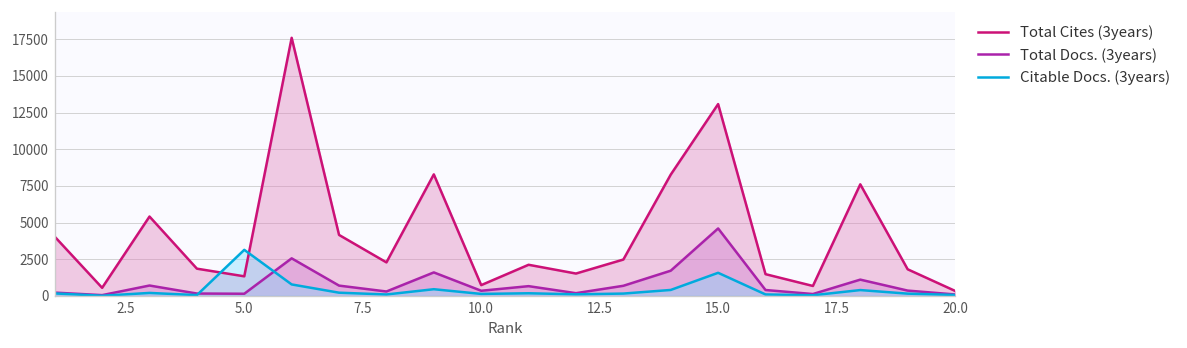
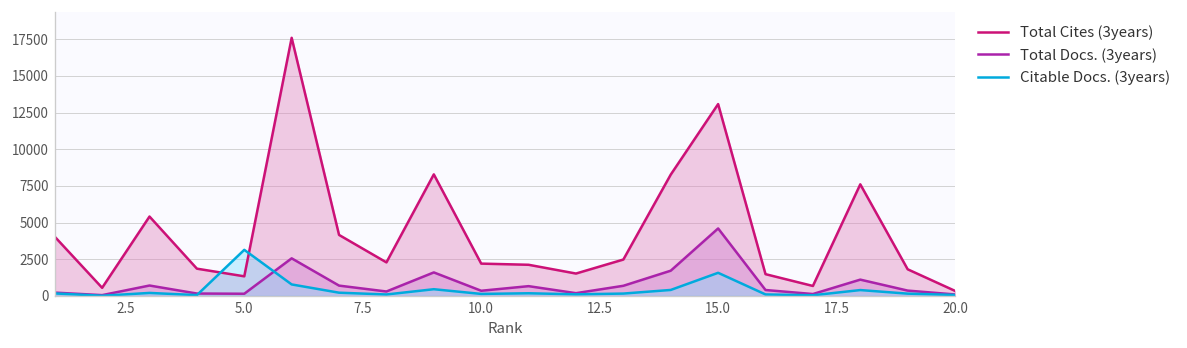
Total Cites (3years), 10.0: 700 -> 2200
